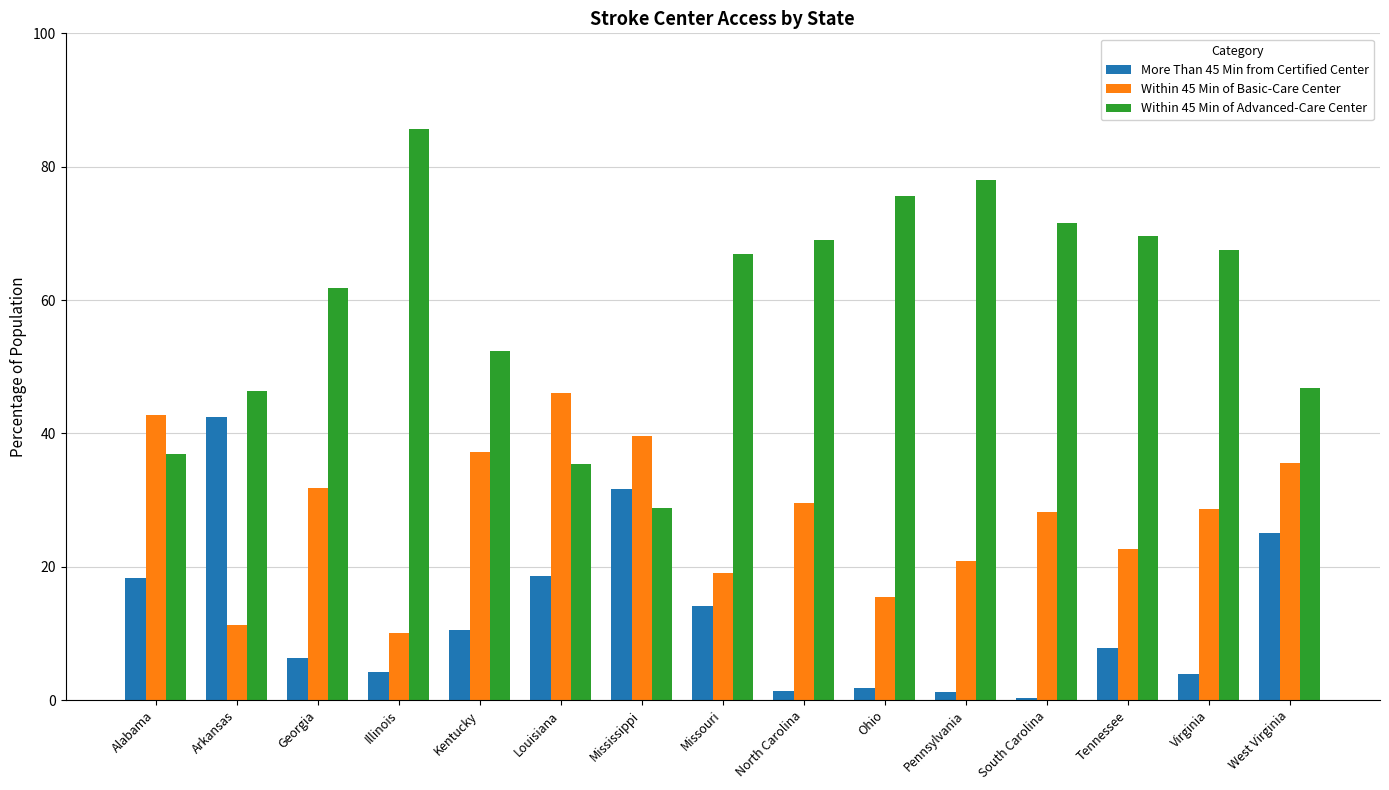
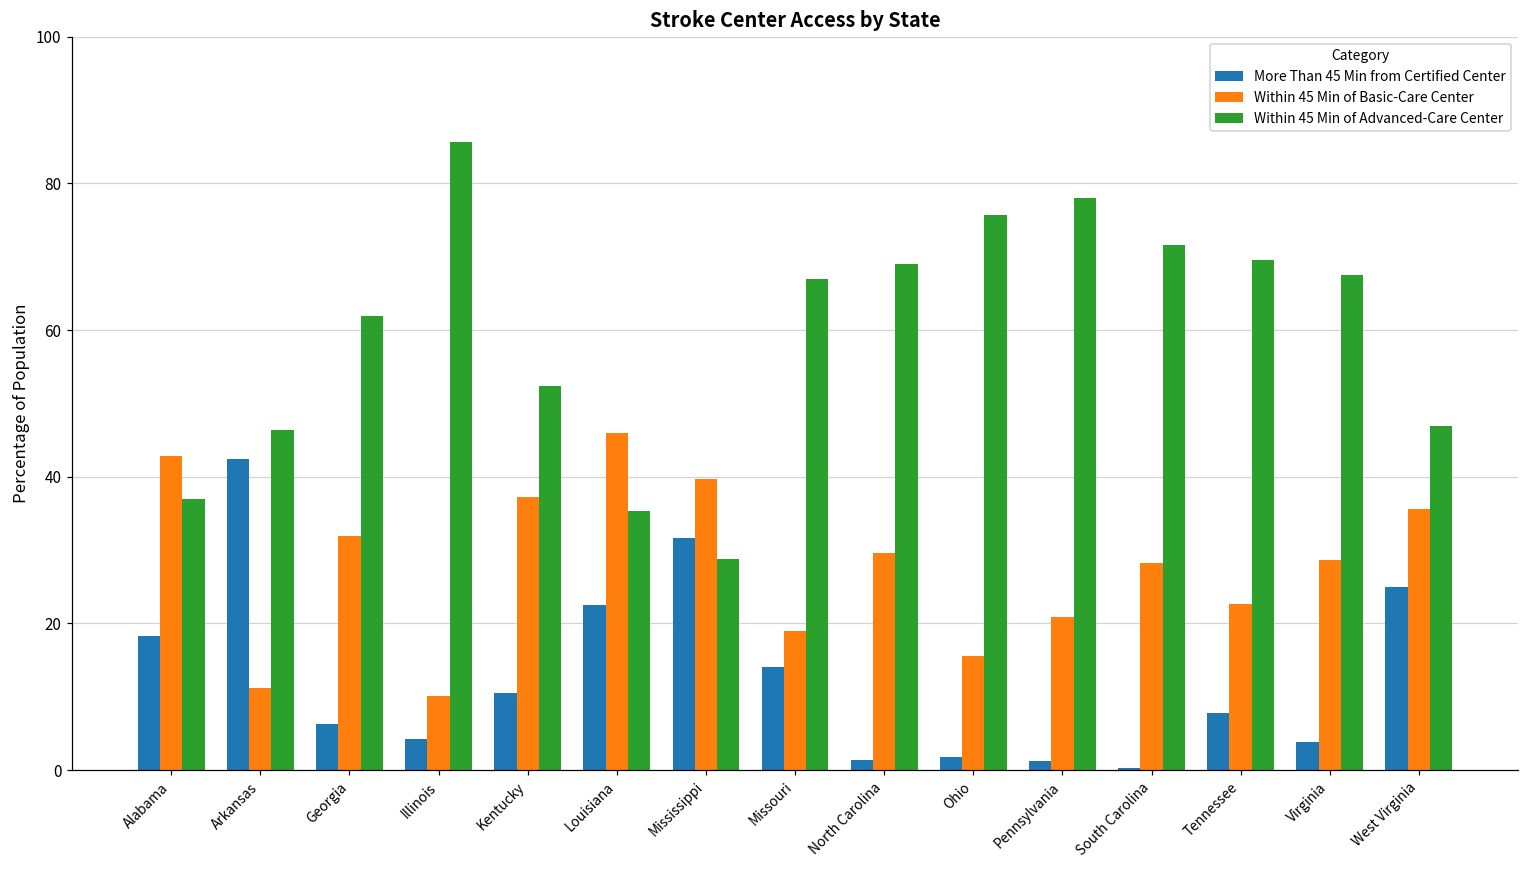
More Than 45 Min from Certified Center, Louisiana: 19 -> 23
